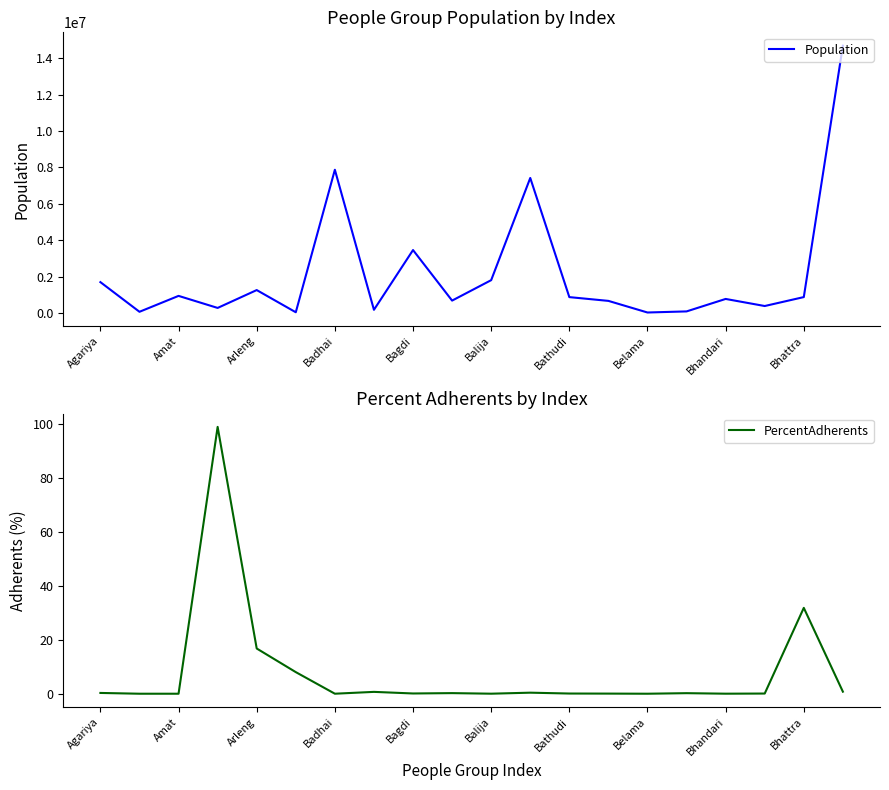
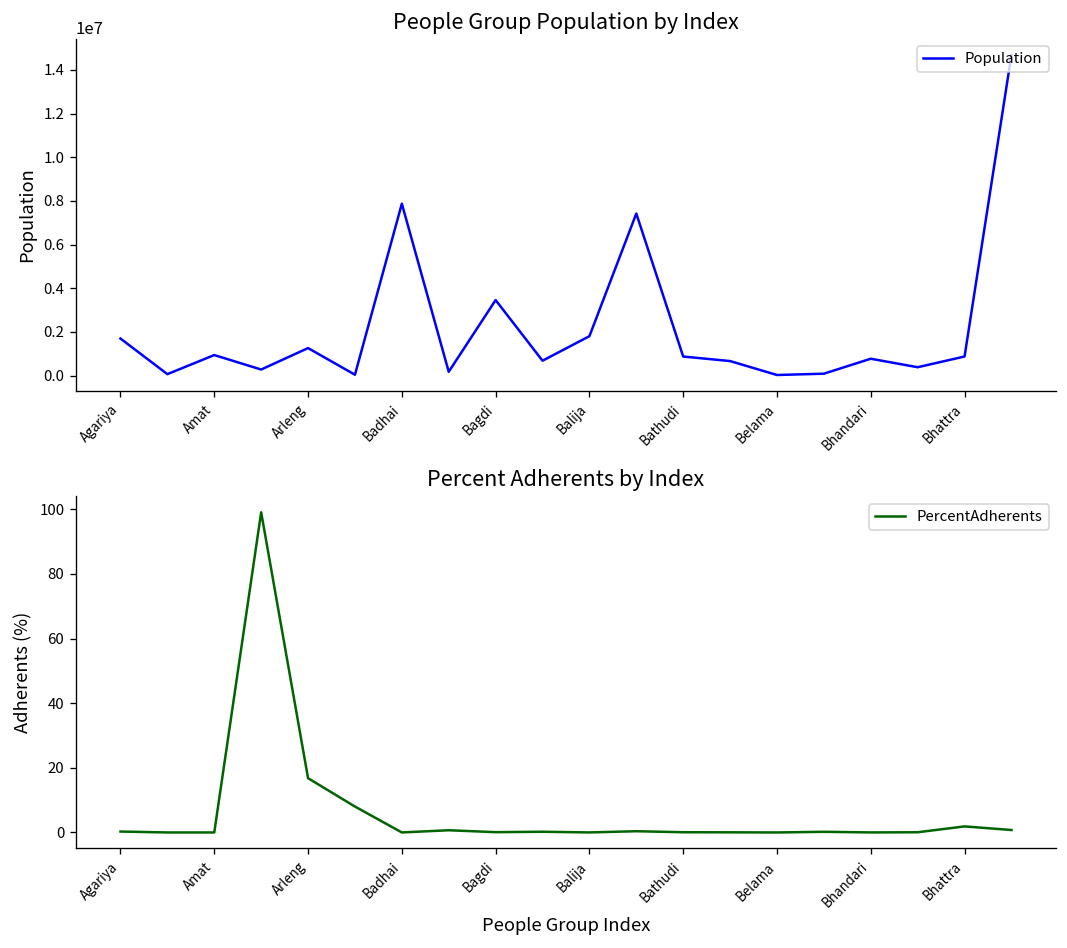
Percent Adherents by Index, Bhattra: 32 -> 2
